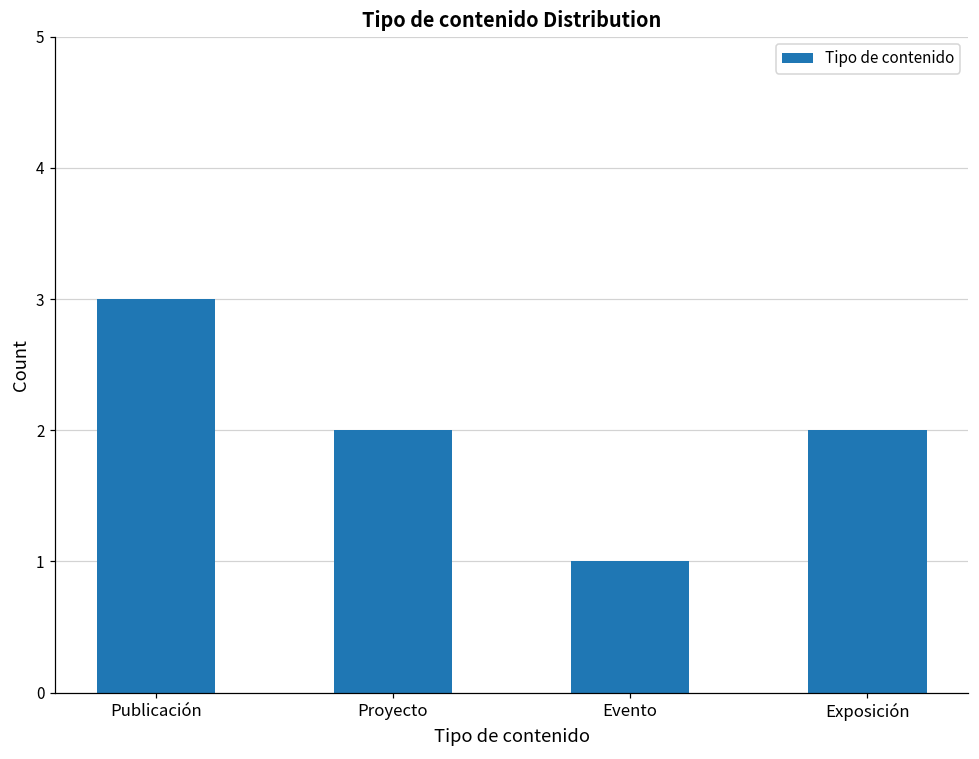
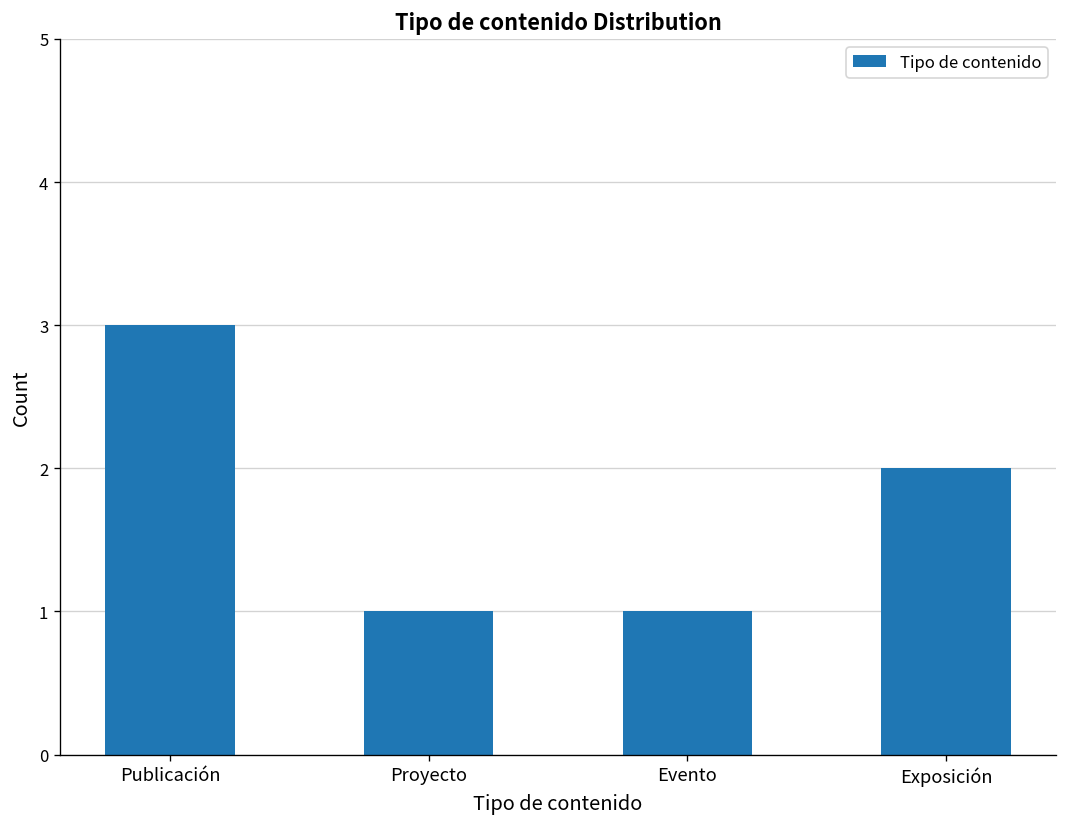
Proyecto: 2 -> 1
